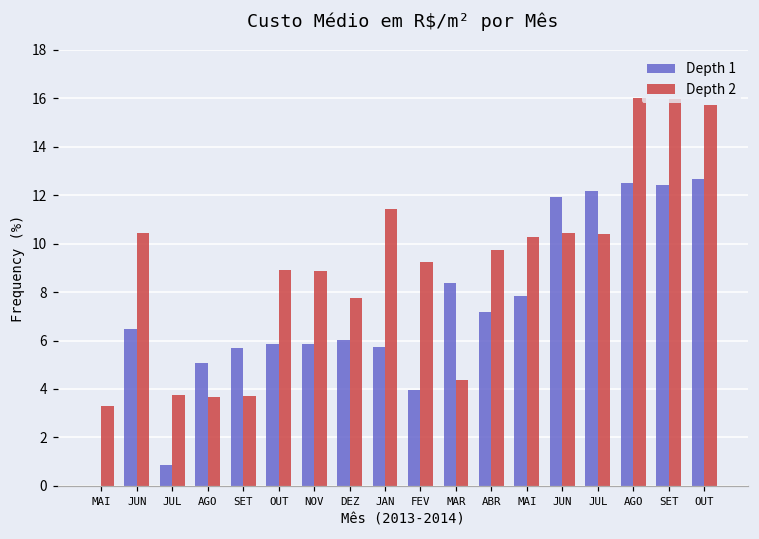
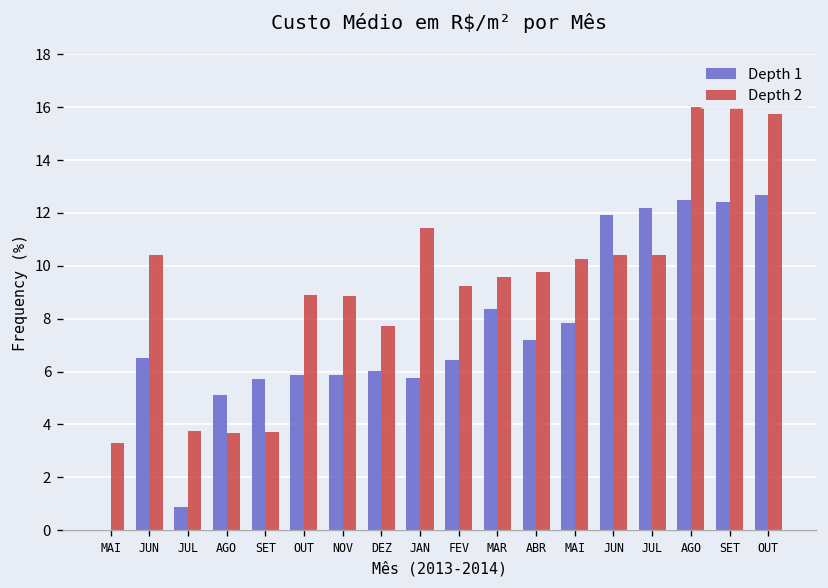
Depth 1, FEV: 4.0 -> 6.4
Depth 2, MAR: 4.4 -> 9.6
